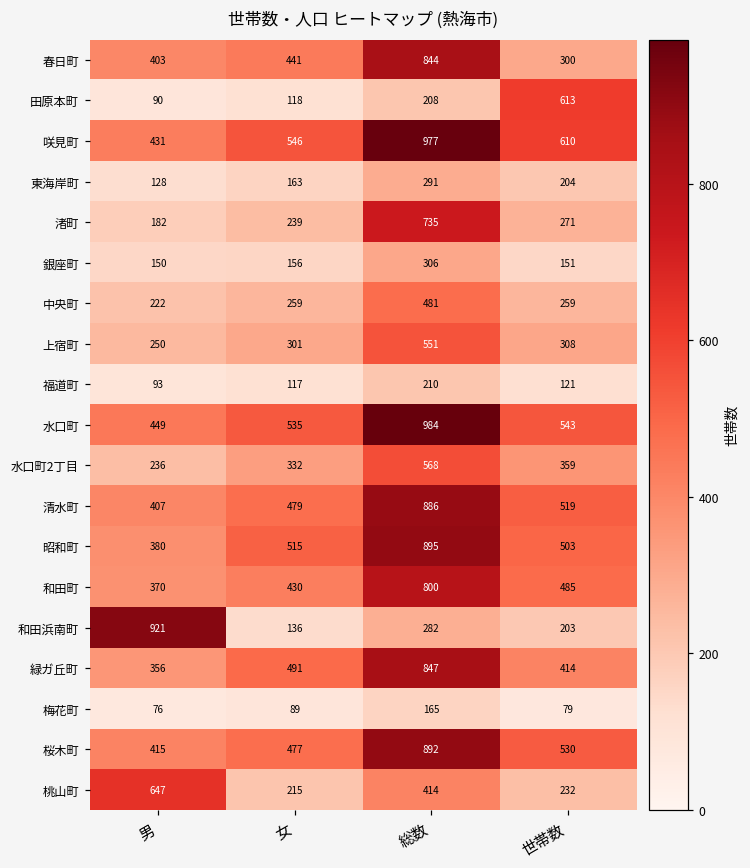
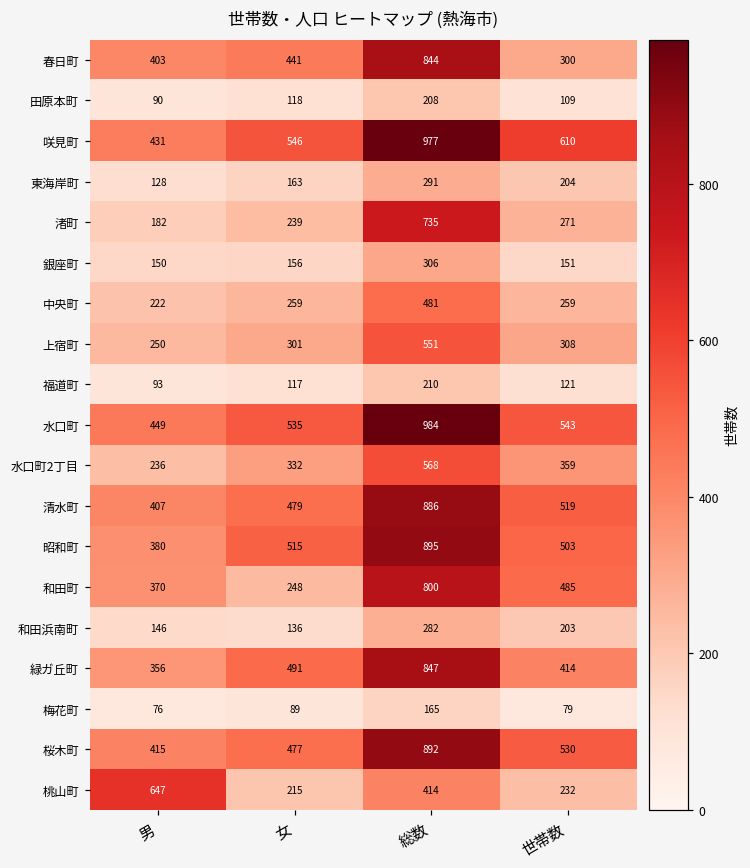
田原本町, 世帯数: 613 -> 109
和田町, 女: 430 -> 248
和田浜南町, 男: 921 -> 146
